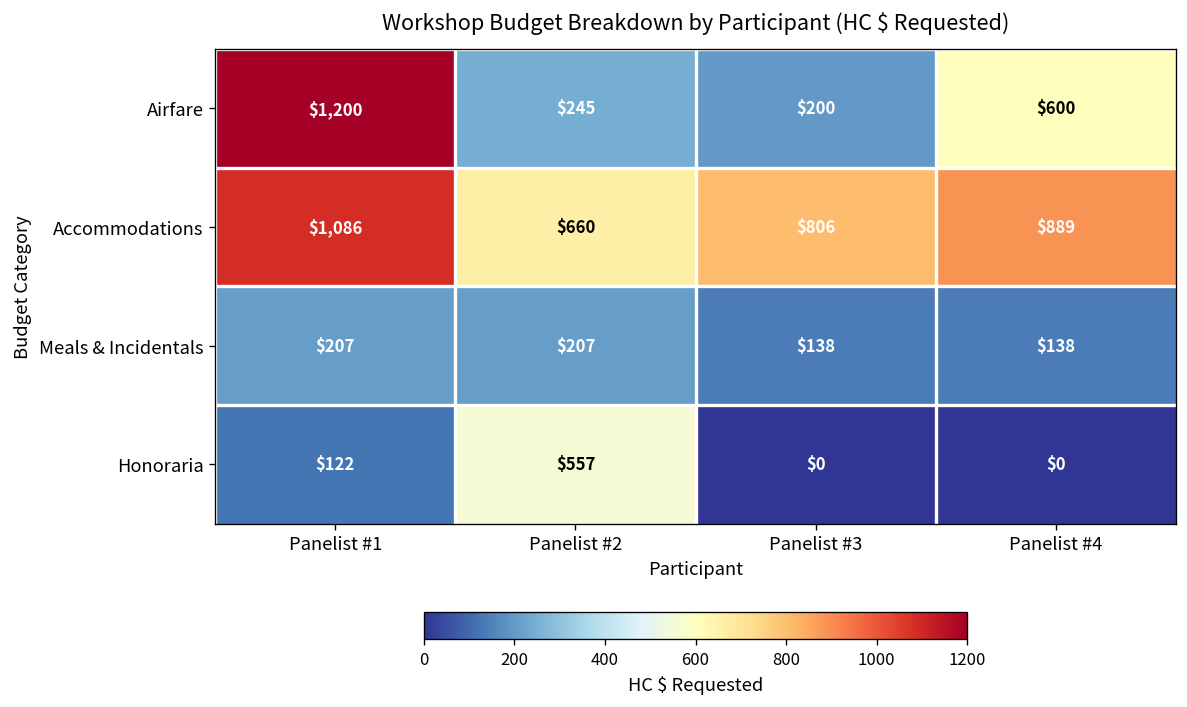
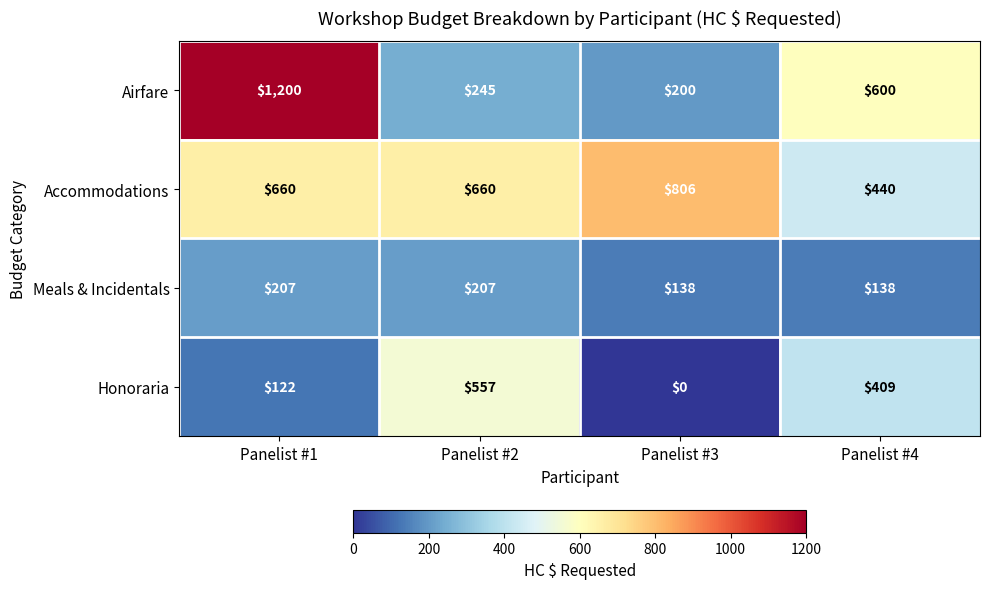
Accommodations, Panelist #1: $1,086 -> $660
Accommodations, Panelist #4: $889 -> $440
Honoraria, Panelist #4: $0 -> $409
